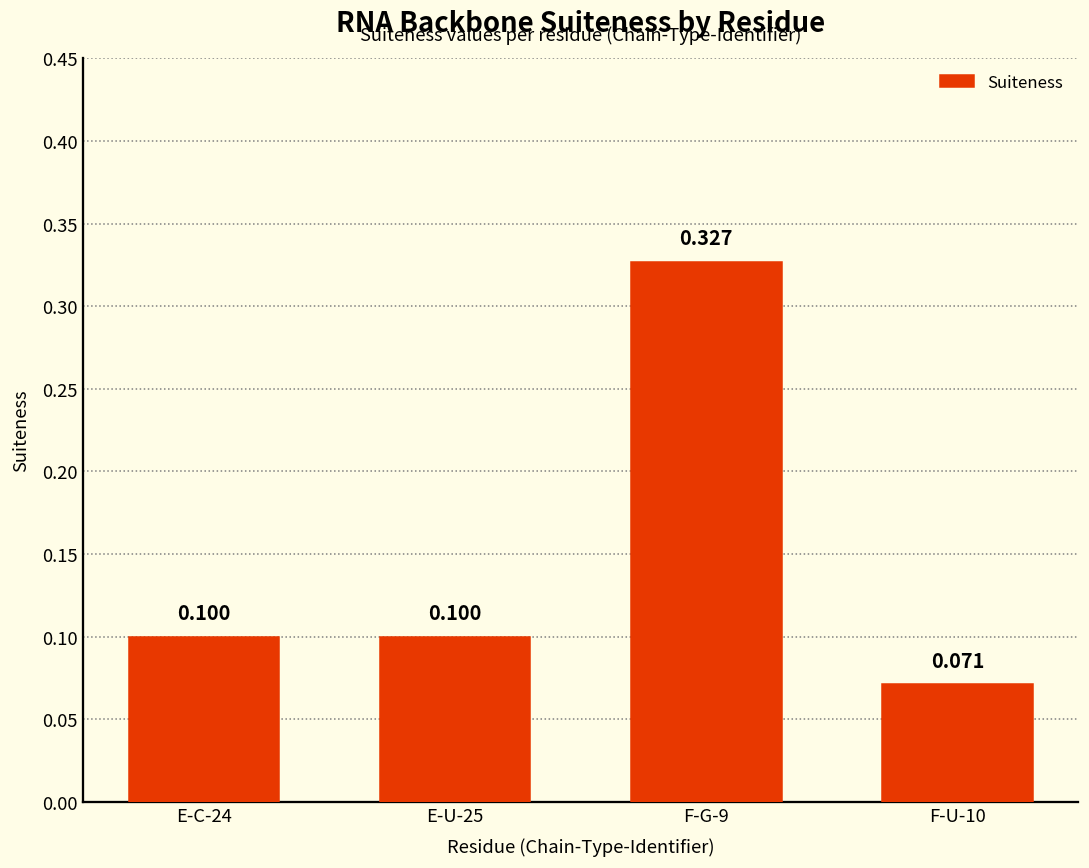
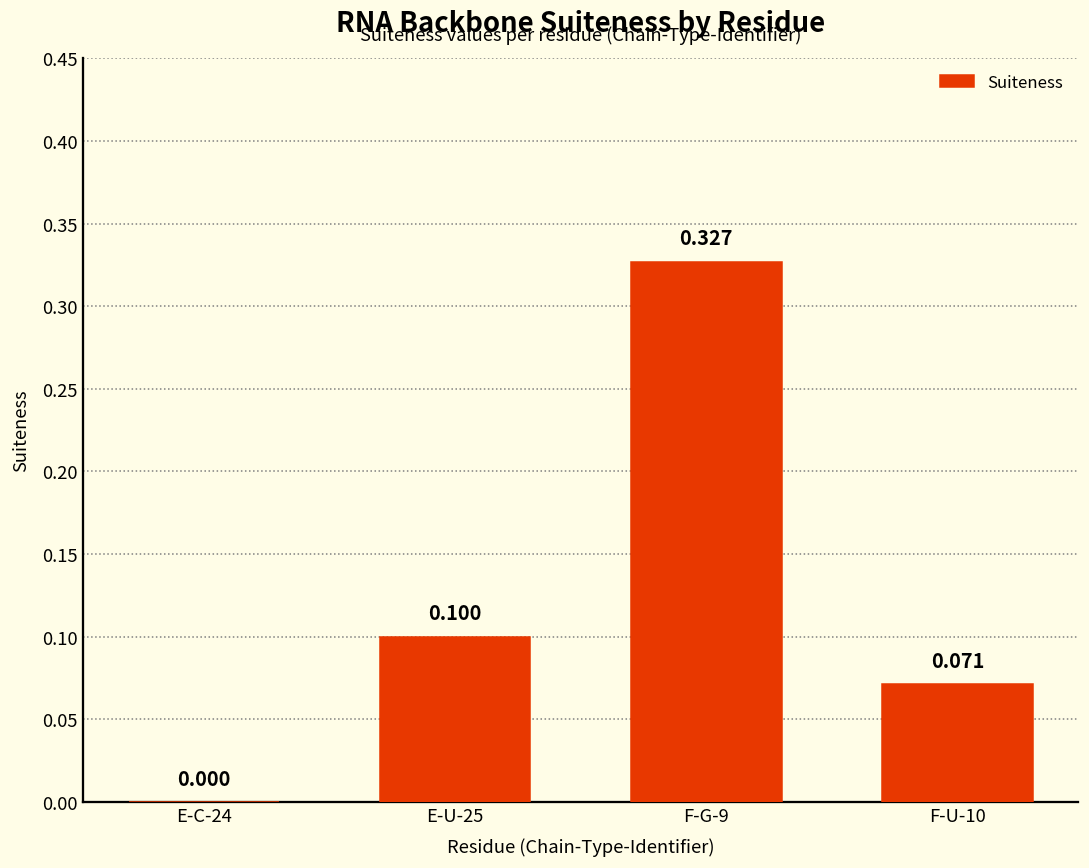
E-C-24: 0.100 -> 0.000
